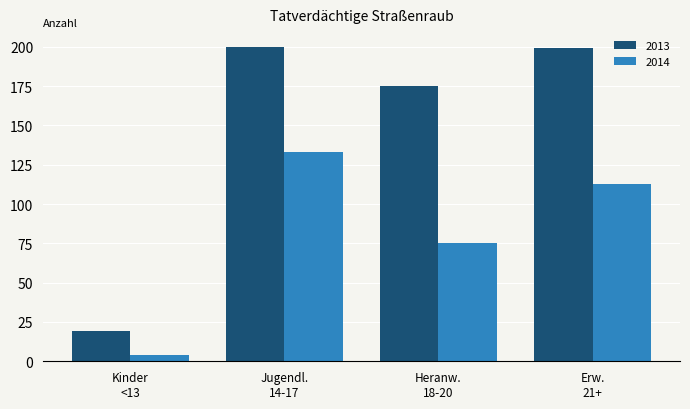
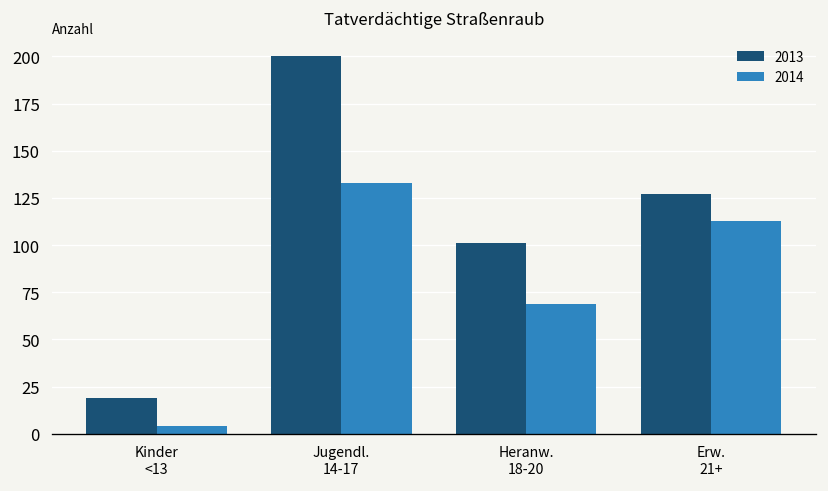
2013, Heranw. 18-20: 175 -> 101
2014, Heranw. 18-20: 75 -> 69
2013, Erw. 21+: 199 -> 127
